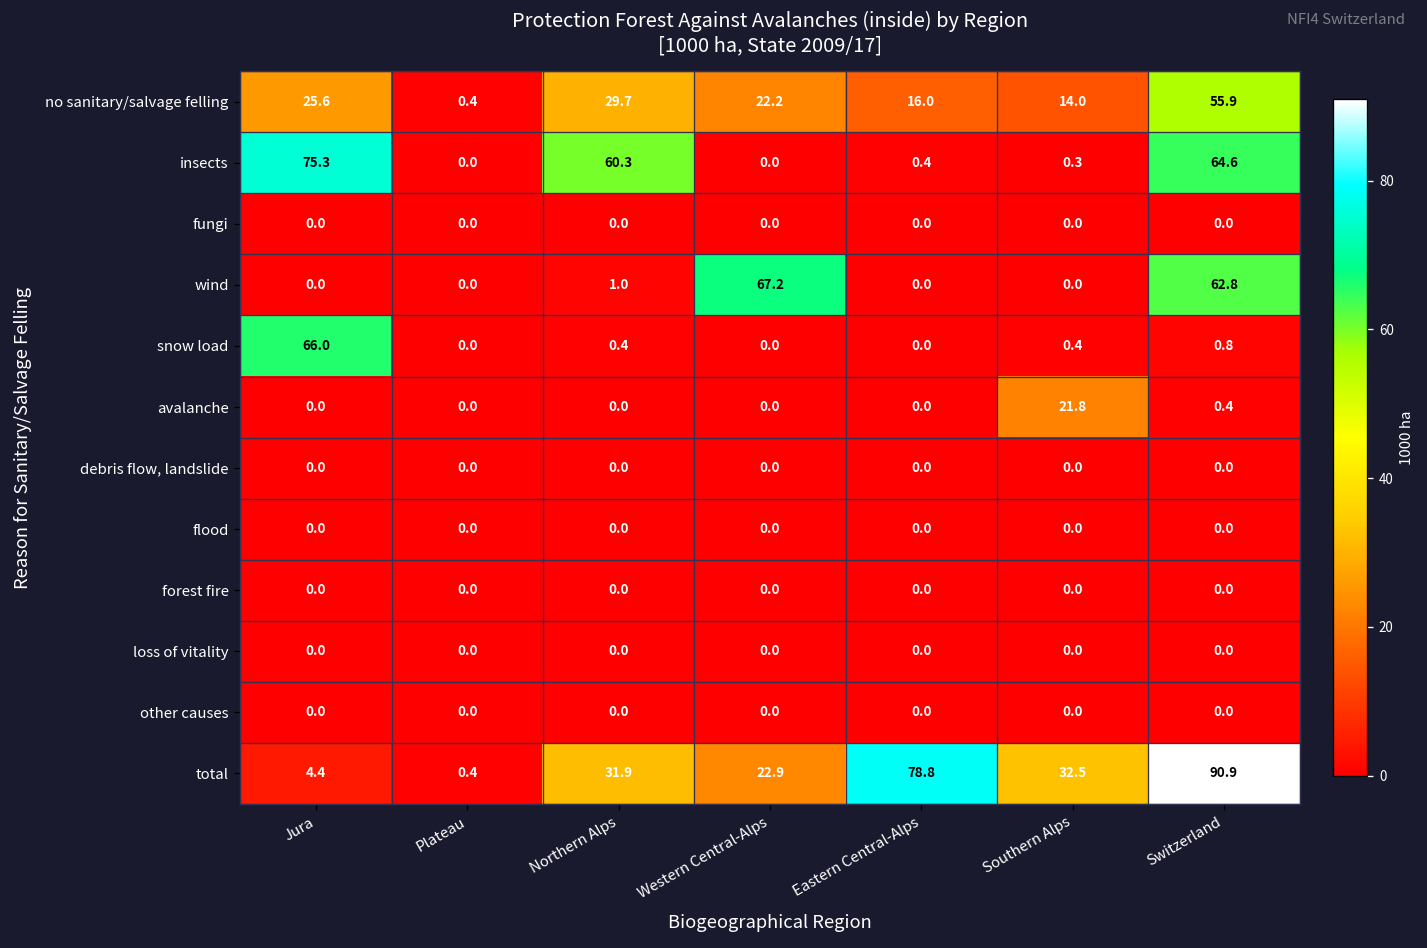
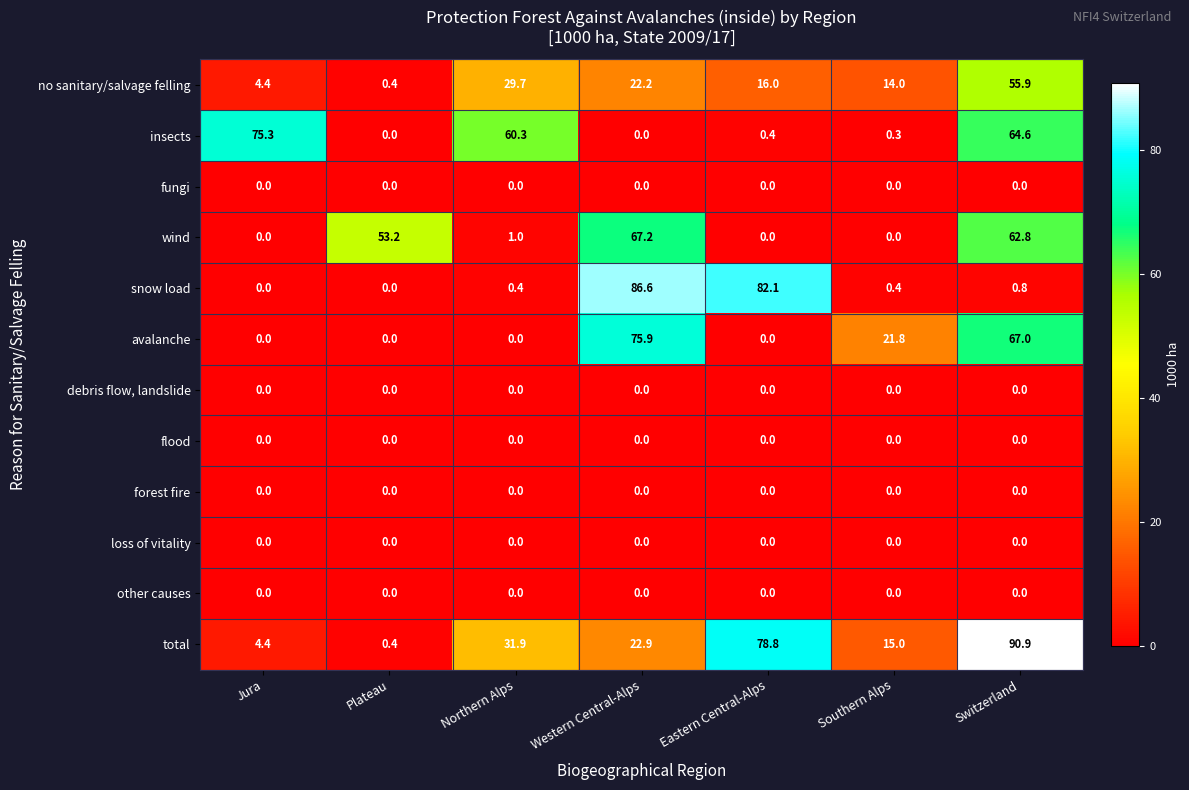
no sanitary/salvage felling, Jura: 25.6 -> 4.4
wind, Plateau: 0.0 -> 53.2
snow load, Jura: 66.0 -> 0.0
snow load, Western Central-Alps: 0.0 -> 86.6
snow load, Eastern Central-Alps: 0.0 -> 82.1
avalanche, Western Central-Alps: 0.0 -> 75.9
avalanche, Switzerland: 0.4 -> 67.0
total, Southern Alps: 32.5 -> 15.0
